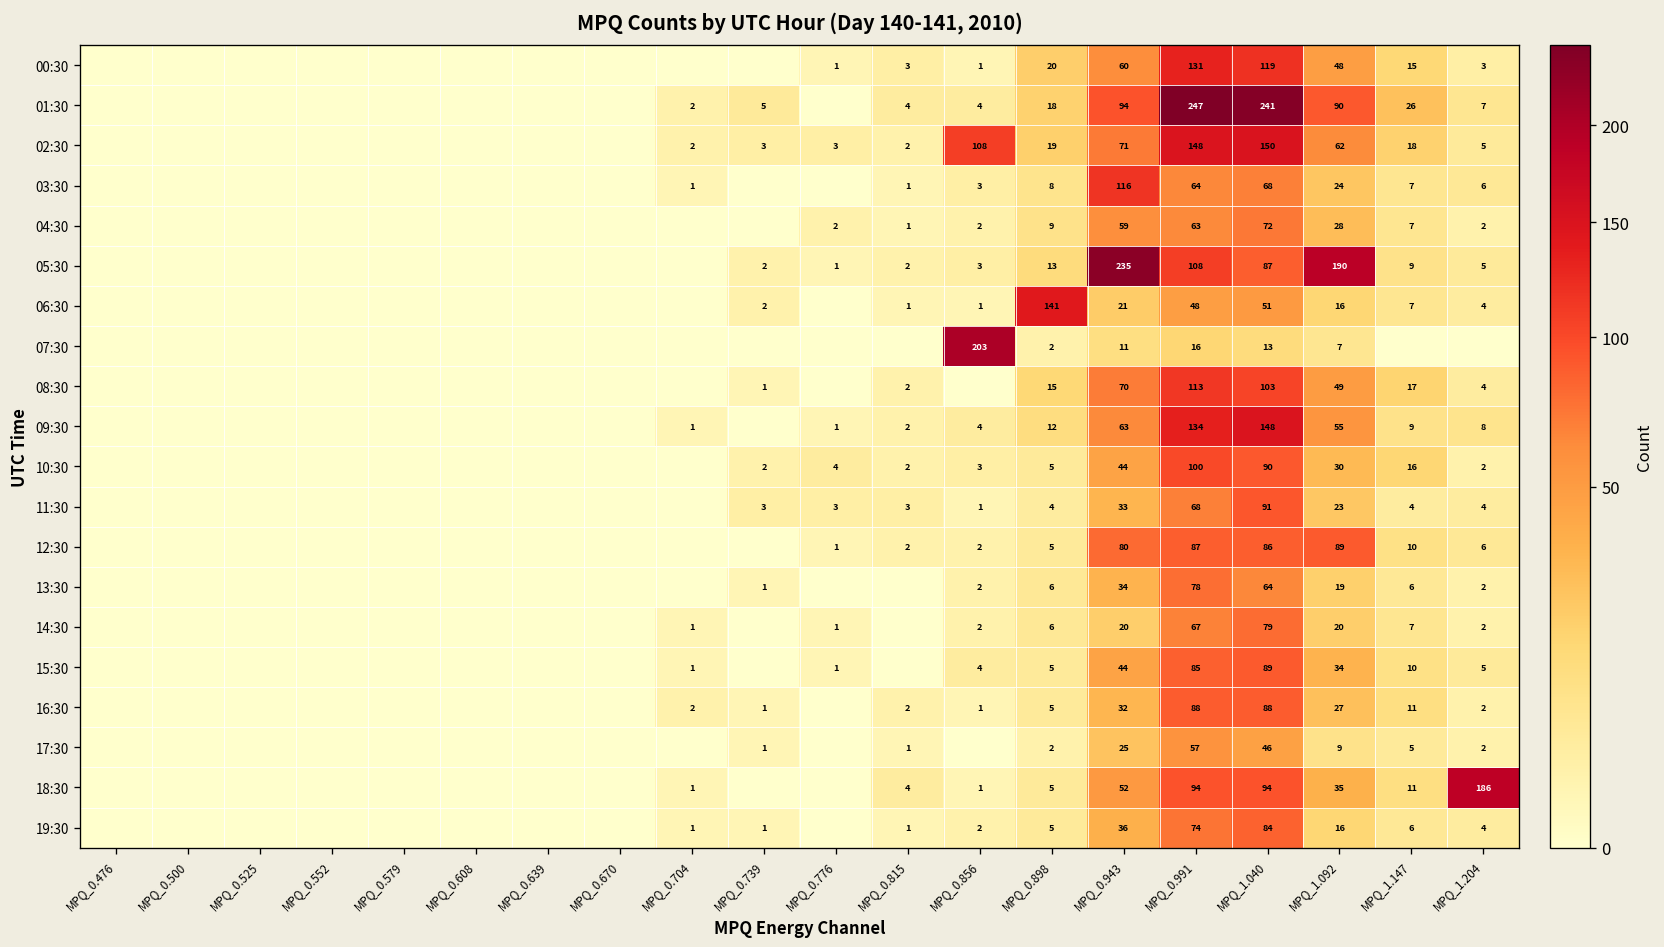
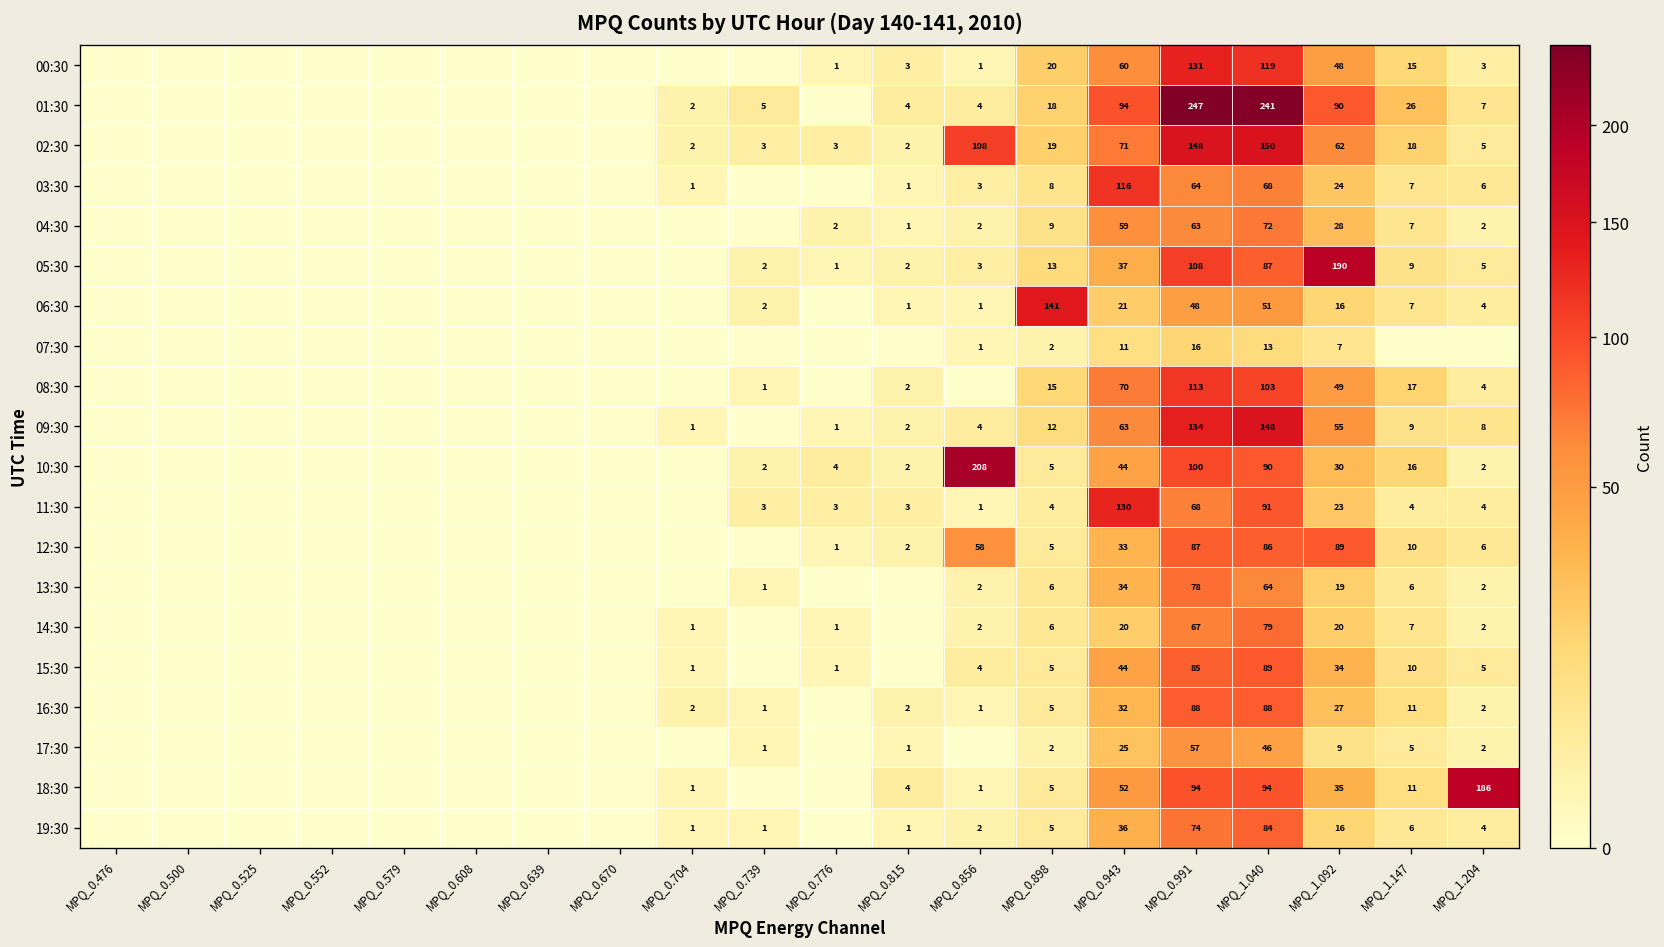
05:30, MPQ_0.943: 235 -> 37
07:30, MPQ_0.856: 203 -> 1
10:30, MPQ_0.856: 3 -> 208
11:30, MPQ_0.943: 33 -> 130
12:30, MPQ_0.856: 2 -> 58
12:30, MPQ_0.943: 80 -> 33
